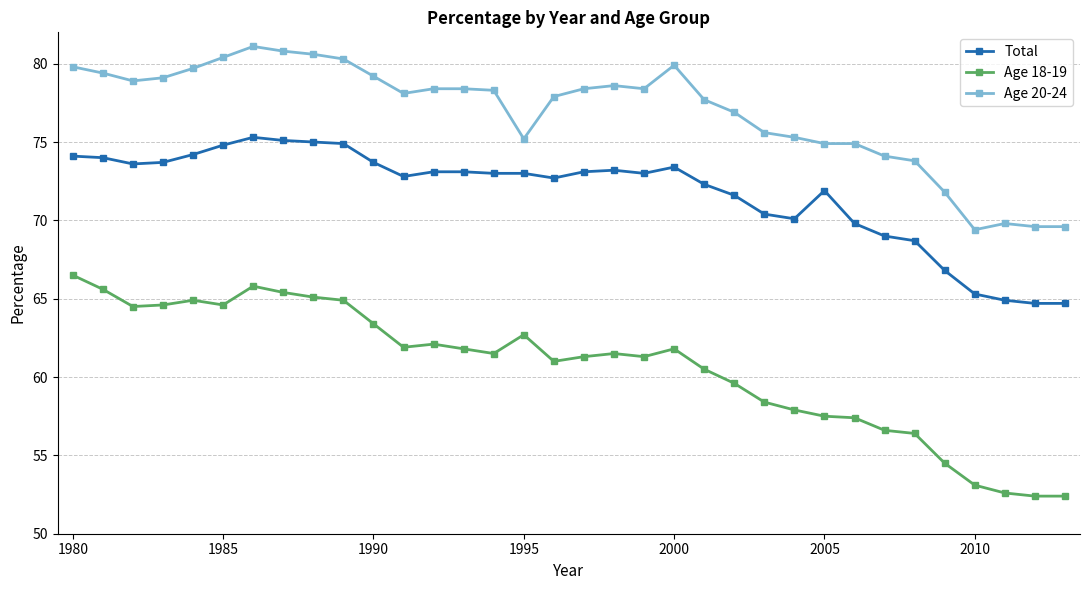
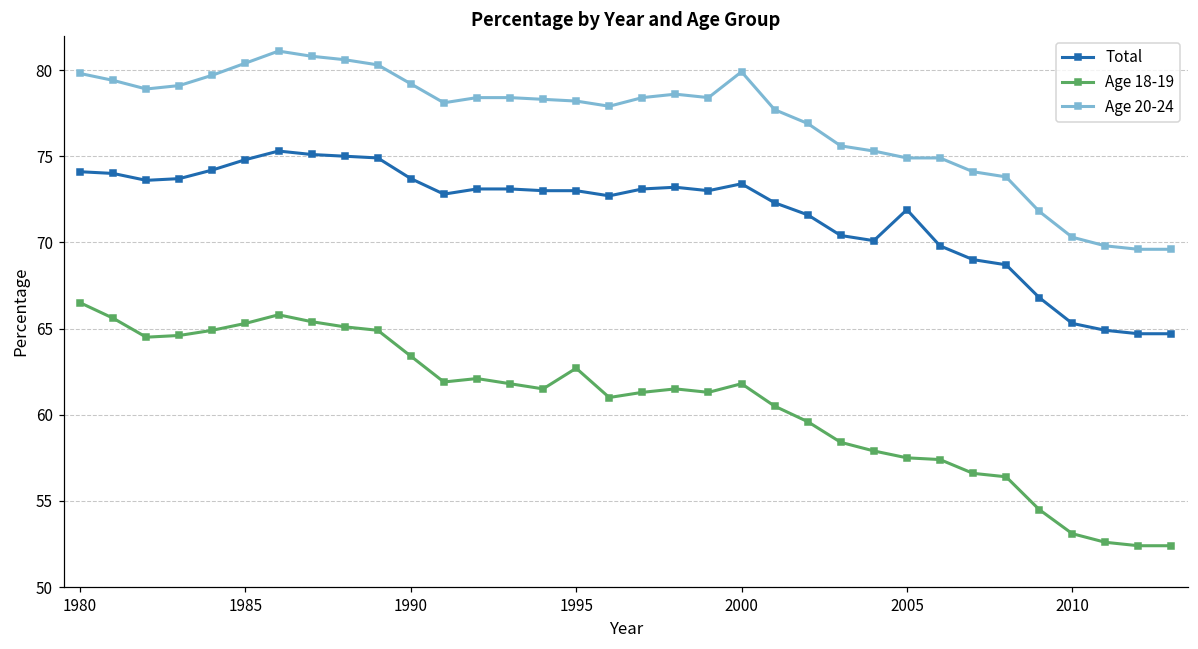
Age 18-19, 1985: 64.6 -> 65.3
Age 20-24, 1995: 75.2 -> 78.2
Age 20-24, 2010: 69.4 -> 70.3
